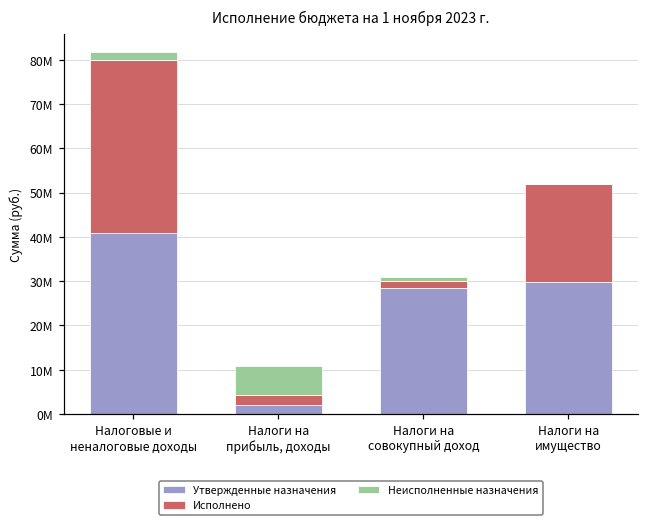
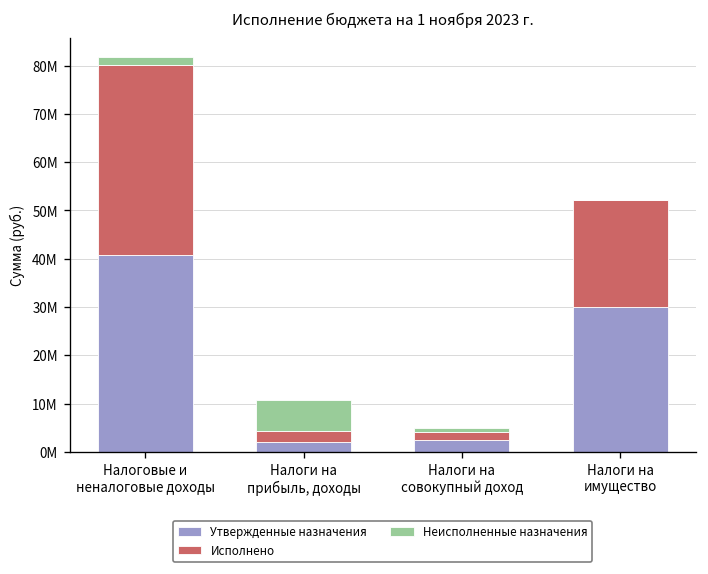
Утвержденные назначения, Налоги на совокупный доход: 29000000 -> 3000000
